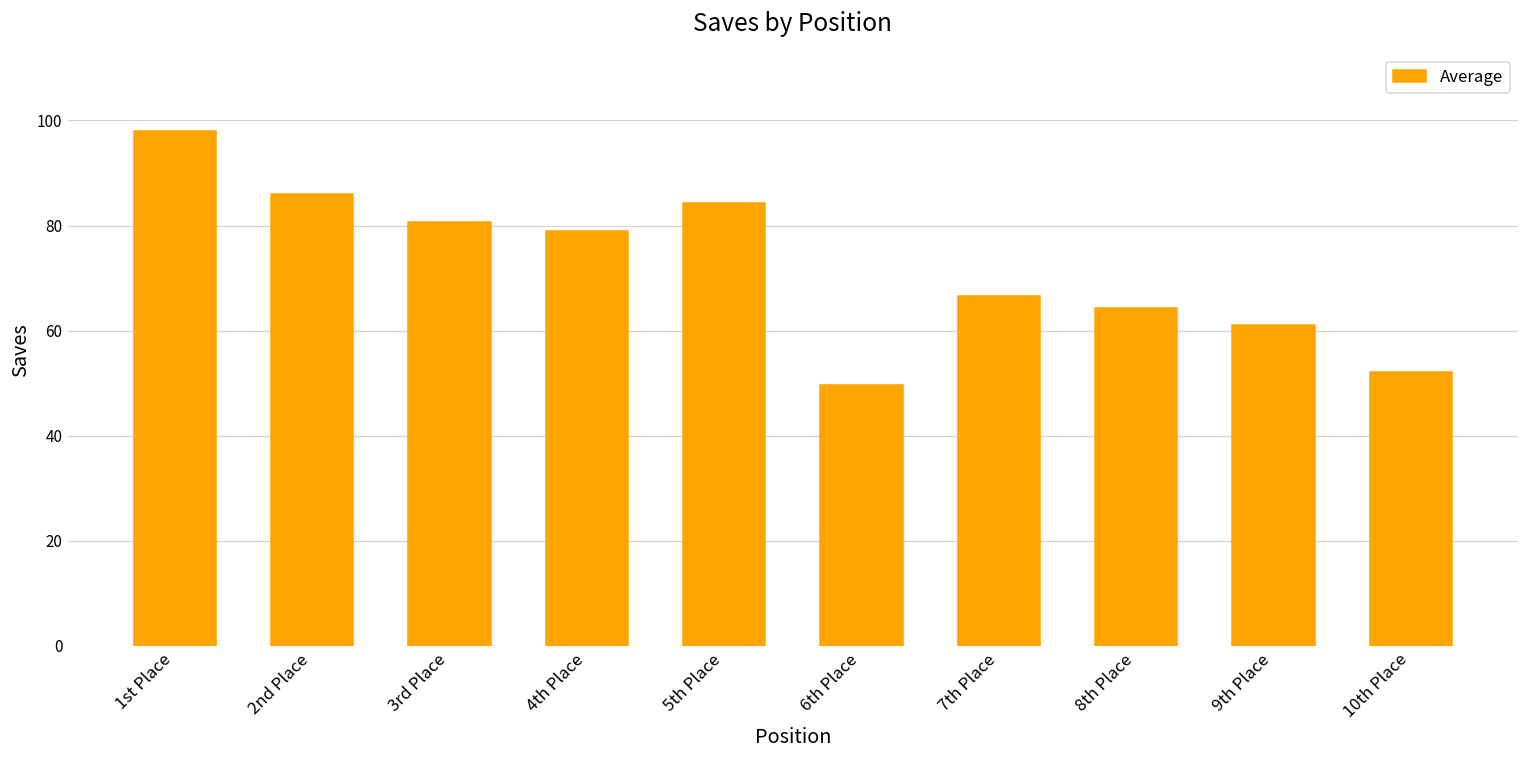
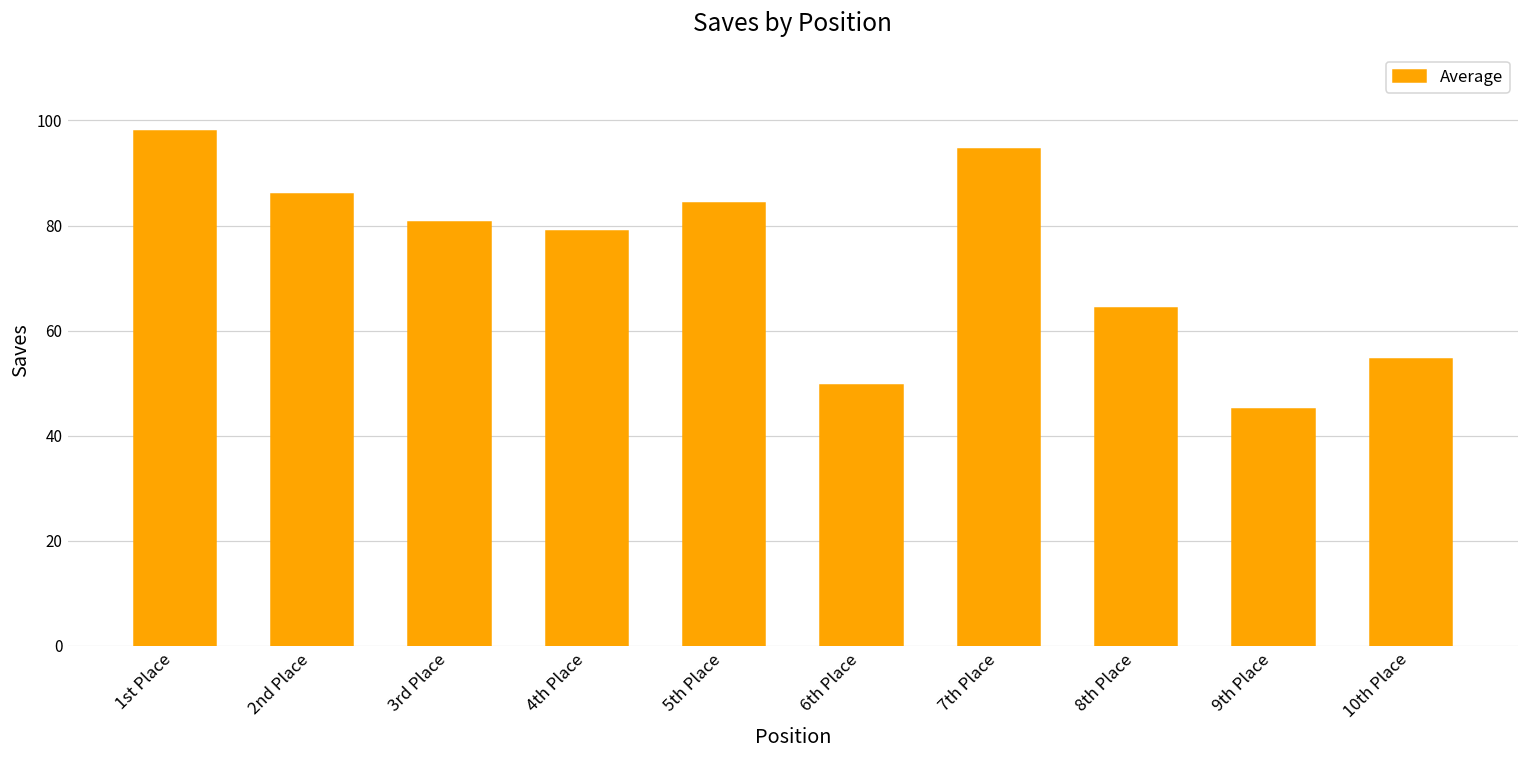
7th Place: 67 -> 95
9th Place: 61 -> 45
10th Place: 52 -> 55
